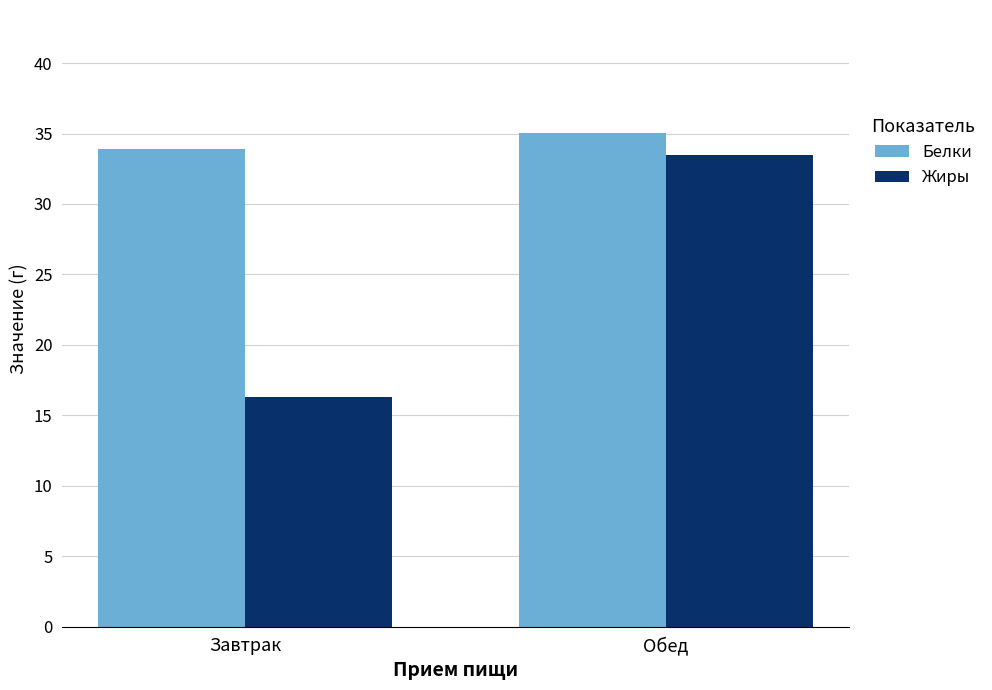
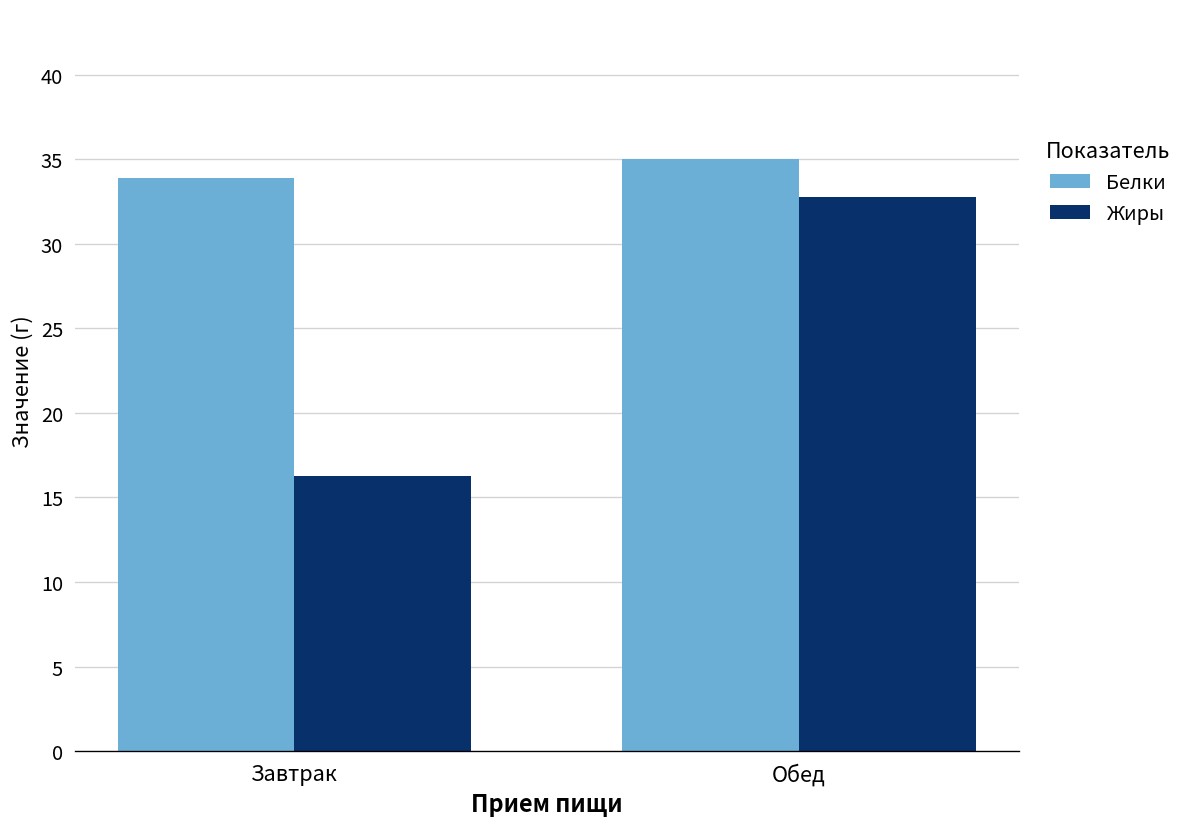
Жиры, Обед: 33.5 -> 32.8
